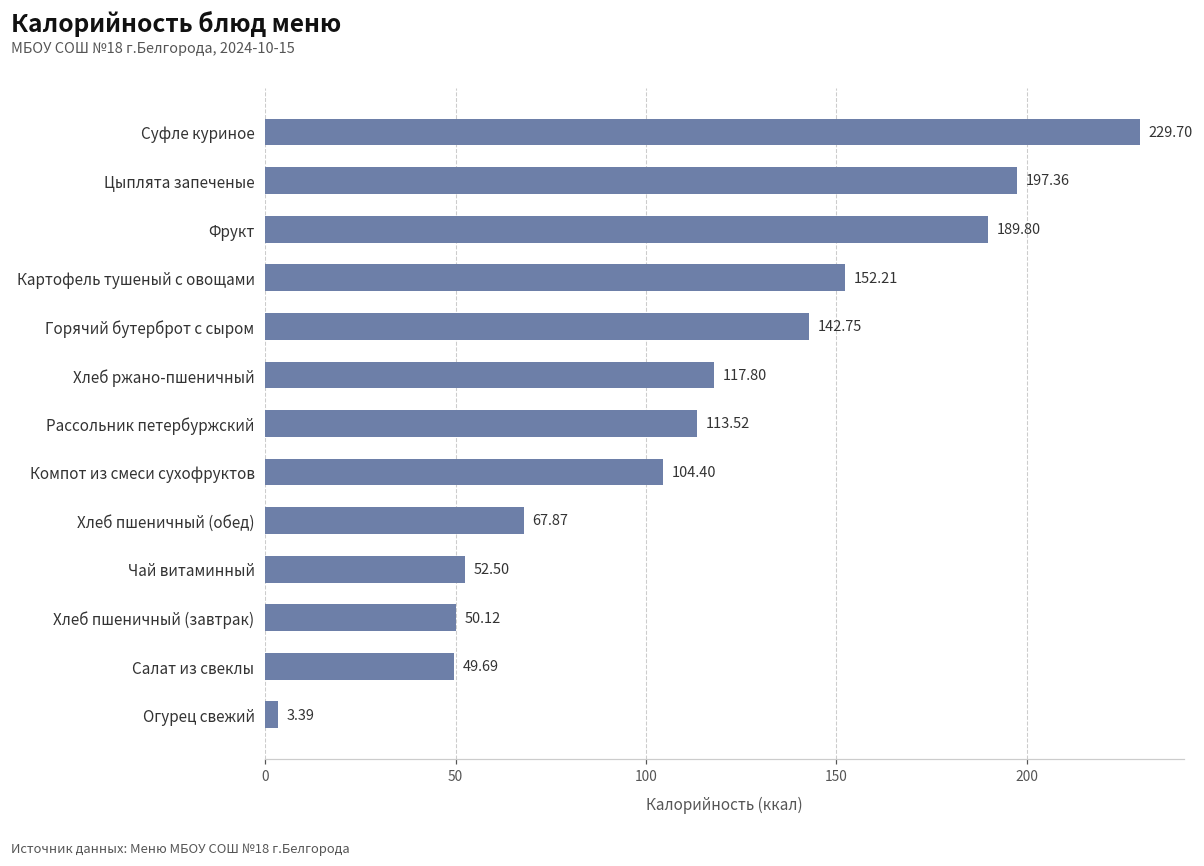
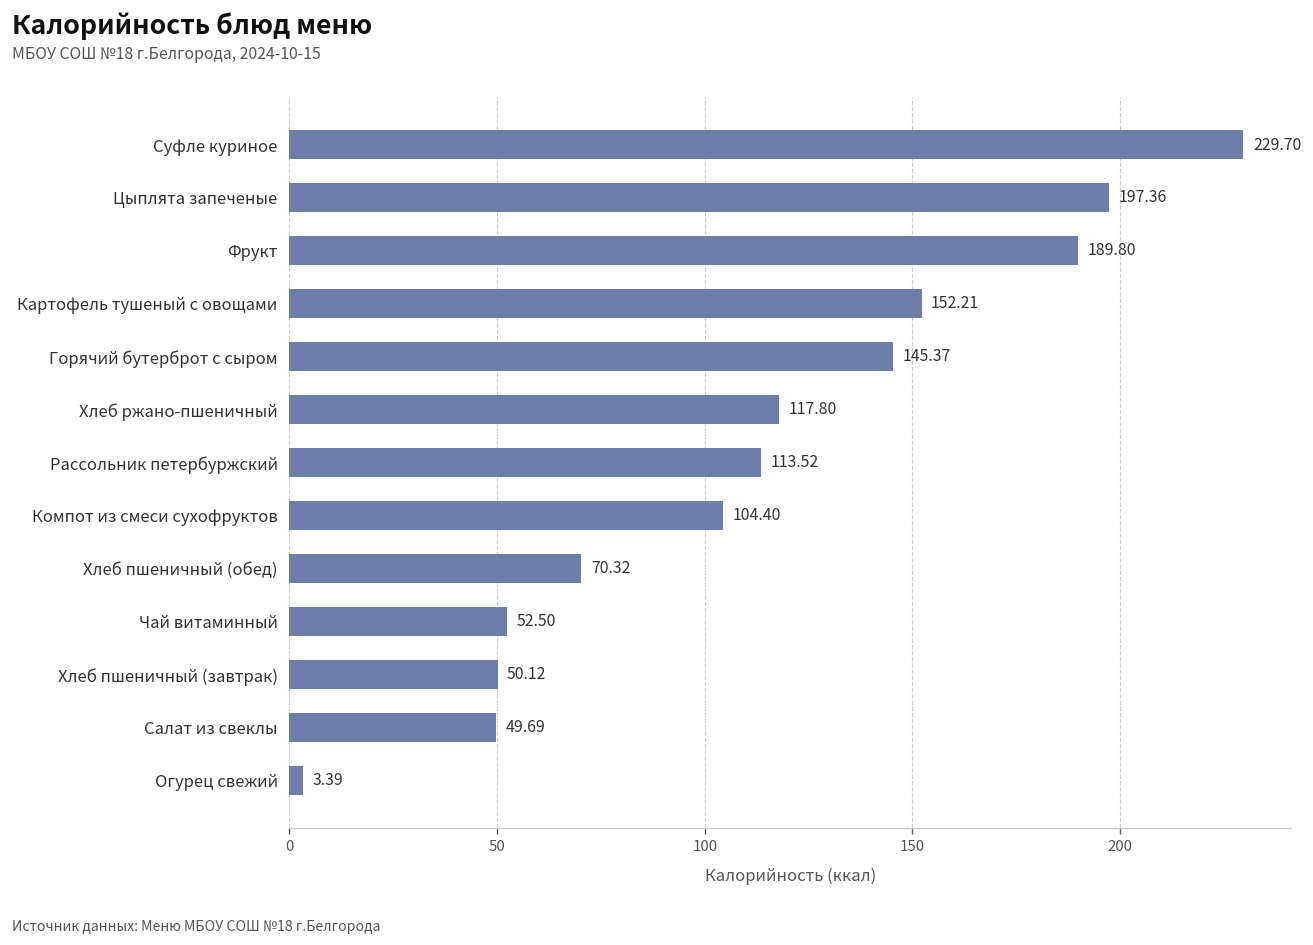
Горячий бутерброт с сыром: 142.75 -> 145.37
Хлеб пшеничный (обед): 67.87 -> 70.32
